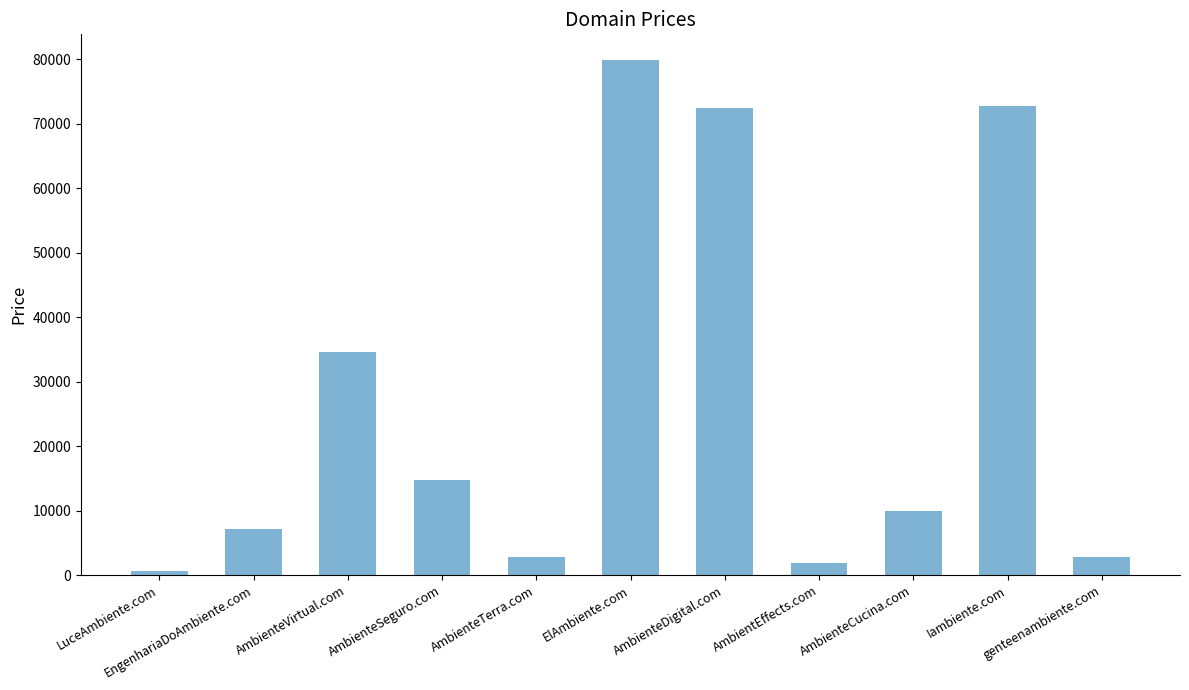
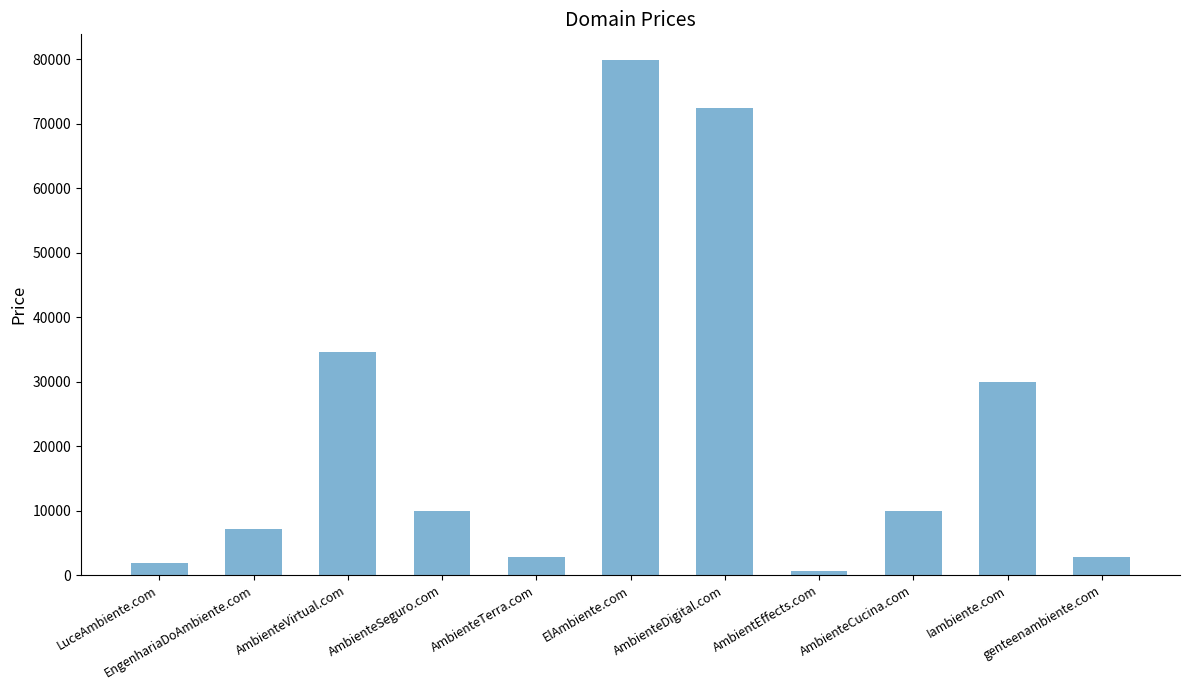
LuceAmbiente.com: 1000 -> 2000
AmbienteSeguro.com: 15000 -> 10000
AmbientEffects.com: 2000 -> 1000
Iambiente.com: 73000 -> 30000
